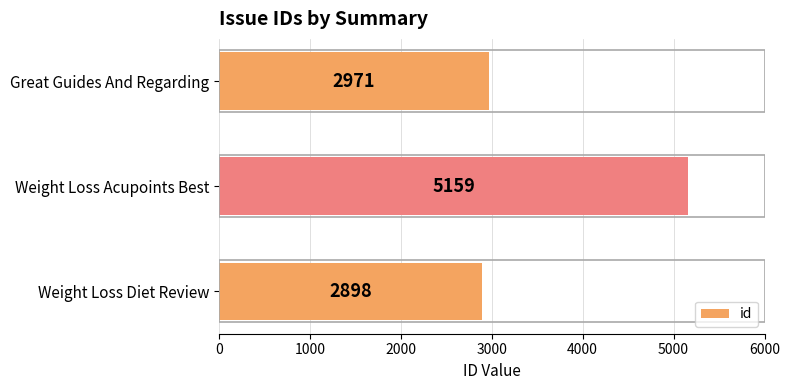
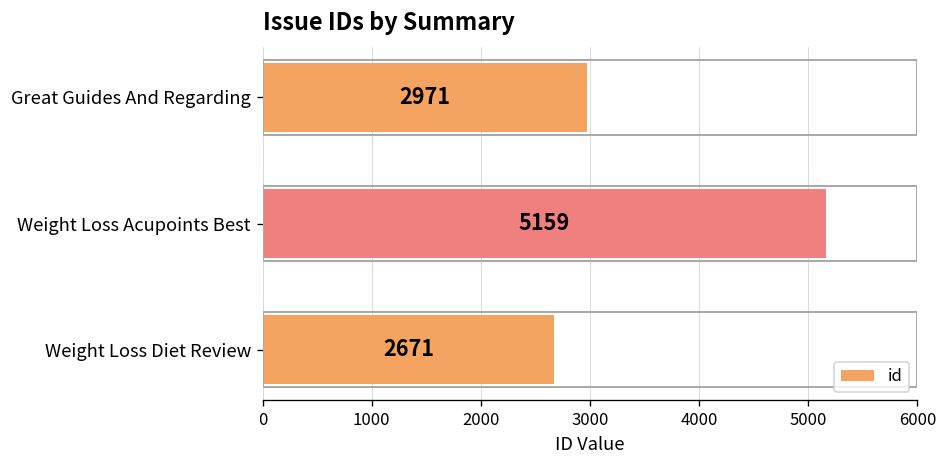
Weight Loss Diet Review: 2898 -> 2671
